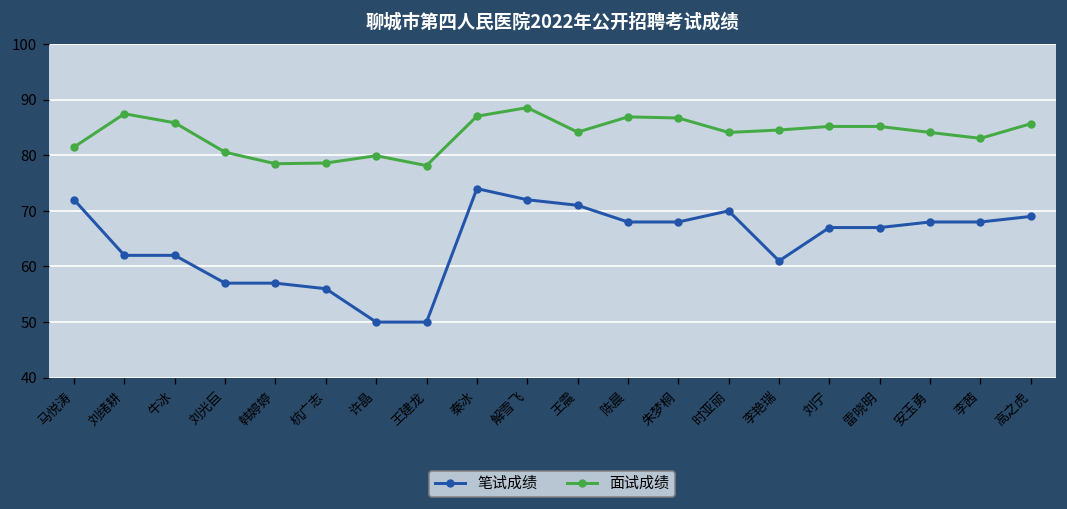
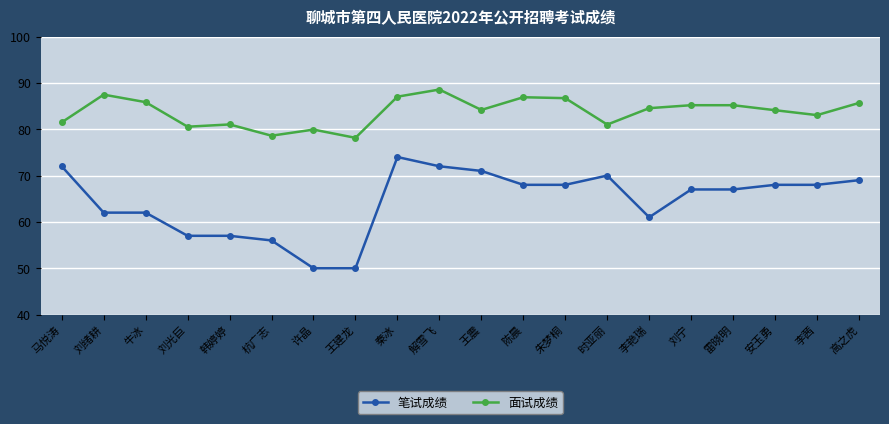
面试成绩, 韩婷婷: 78 -> 81
面试成绩, 时亚丽: 84 -> 81
